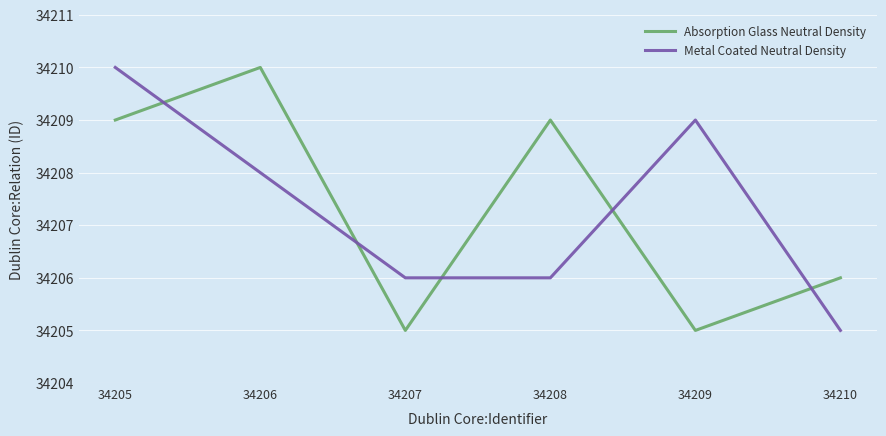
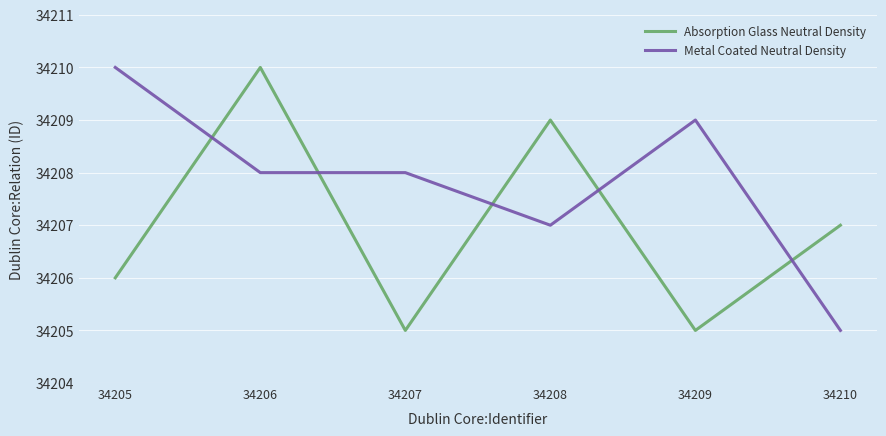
Absorption Glass Neutral Density, 34205: 34209 -> 34206
Metal Coated Neutral Density, 34207: 34206 -> 34208
Metal Coated Neutral Density, 34208: 34206 -> 34207
Absorption Glass Neutral Density, 34210: 34206 -> 34207
